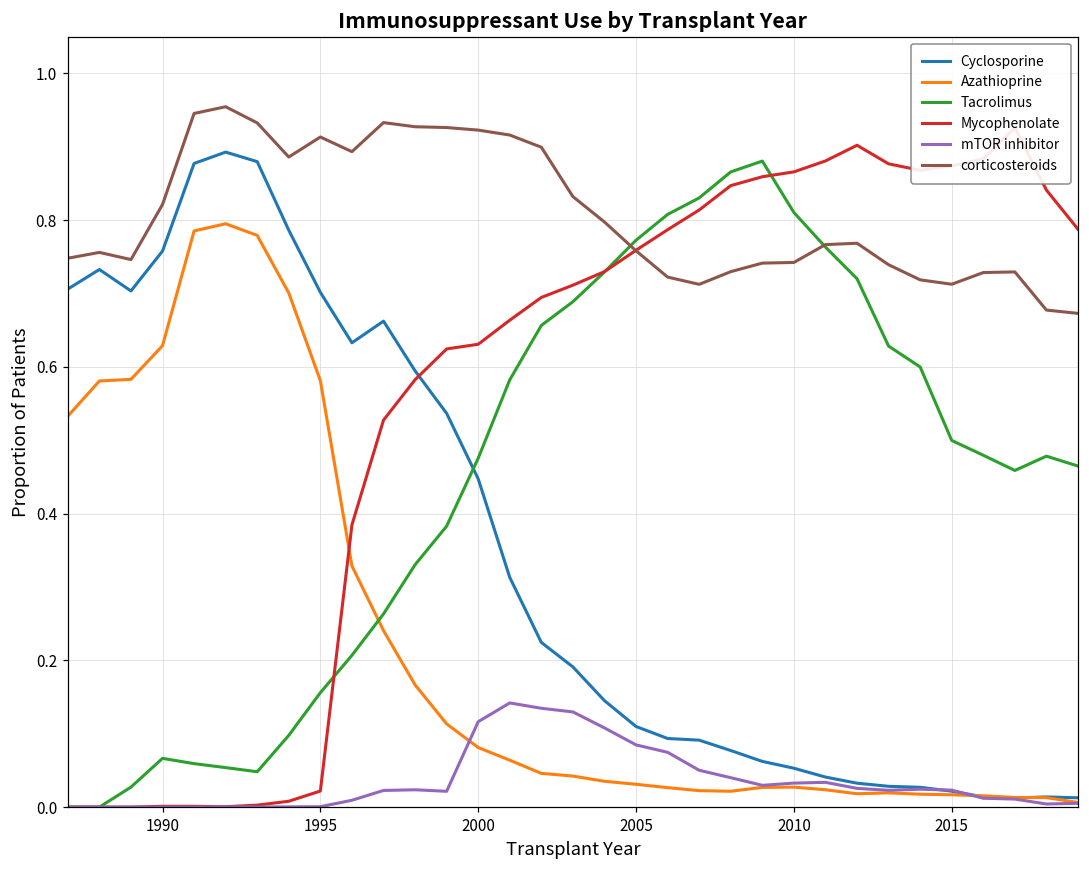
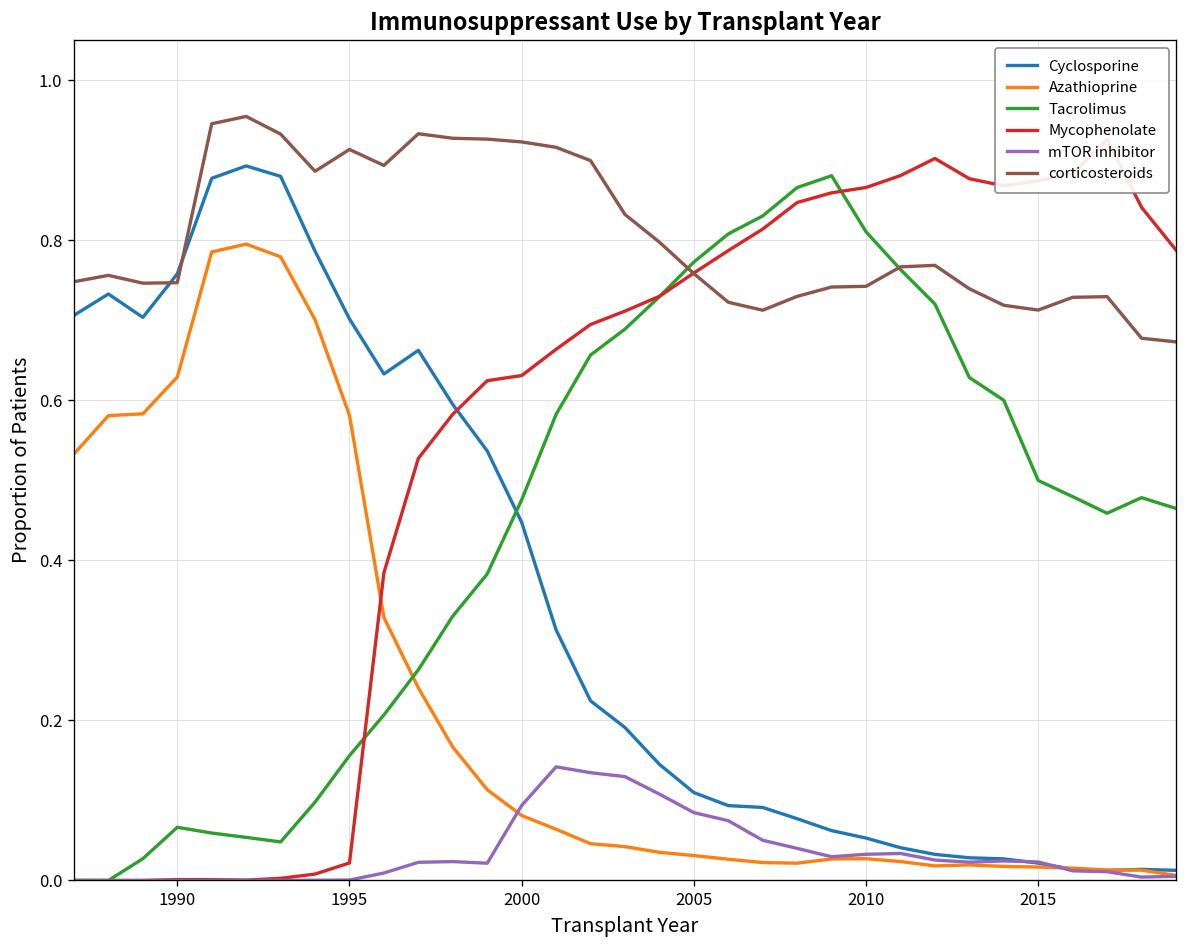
corticosteroids, 1990: 0.82 -> 0.75
mTOR inhibitor, 2000: 0.12 -> 0.09
